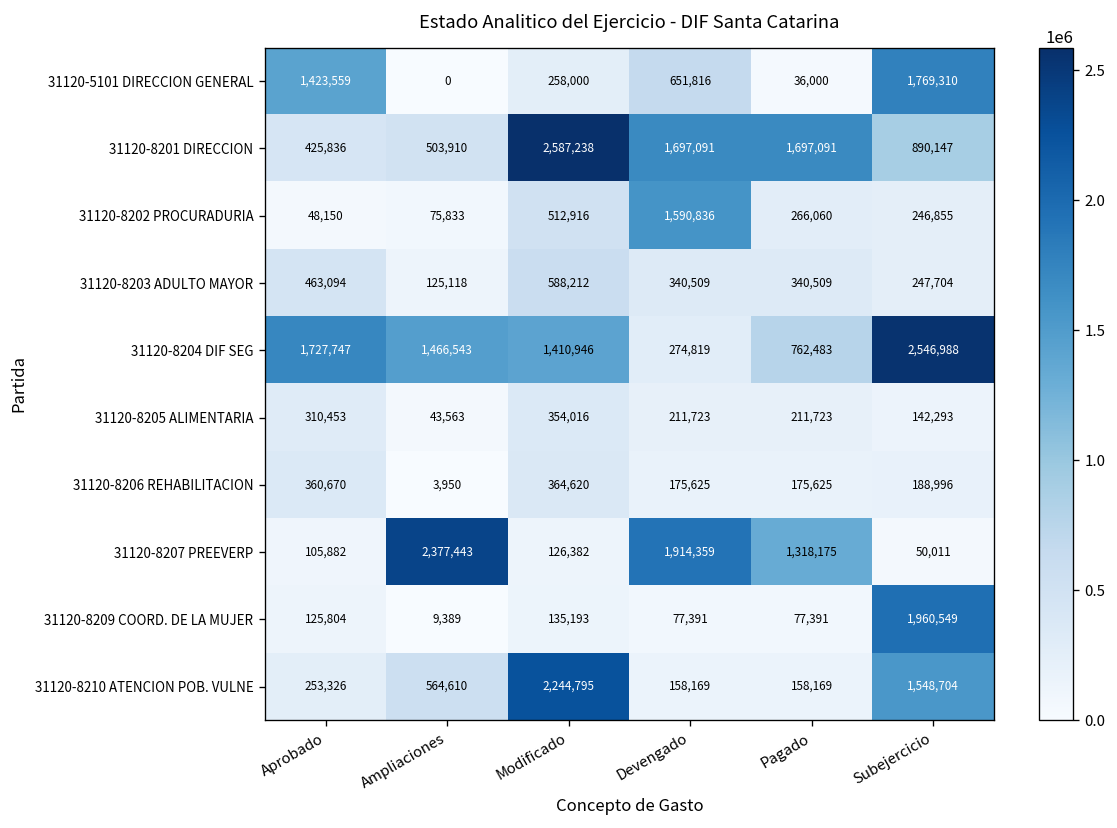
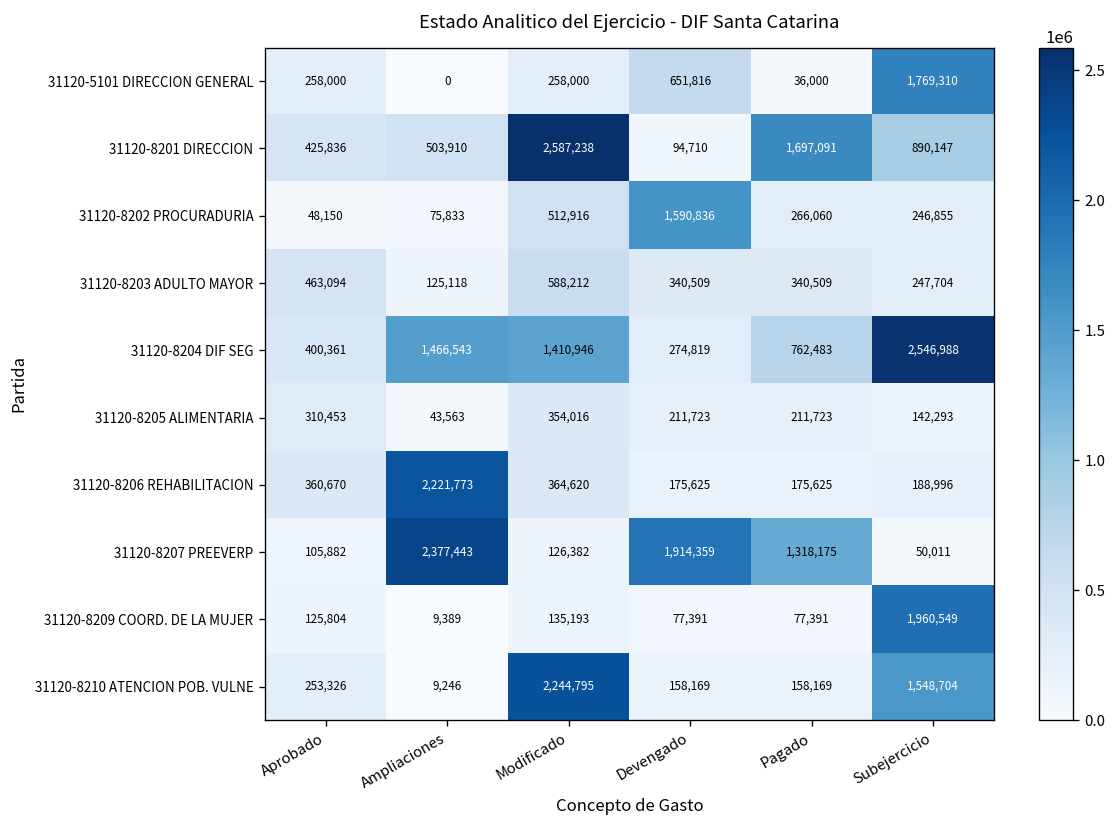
31120-5101 DIRECCION GENERAL, Aprobado: 1,423,559 -> 258,000
31120-8201 DIRECCION, Devengado: 1,697,091 -> 94,710
31120-8204 DIF SEG, Aprobado: 1,727,747 -> 400,361
31120-8206 REHABILITACION, Ampliaciones: 3,950 -> 2,221,773
31120-8210 ATENCION POB. VULNE, Ampliaciones: 564,610 -> 9,246
